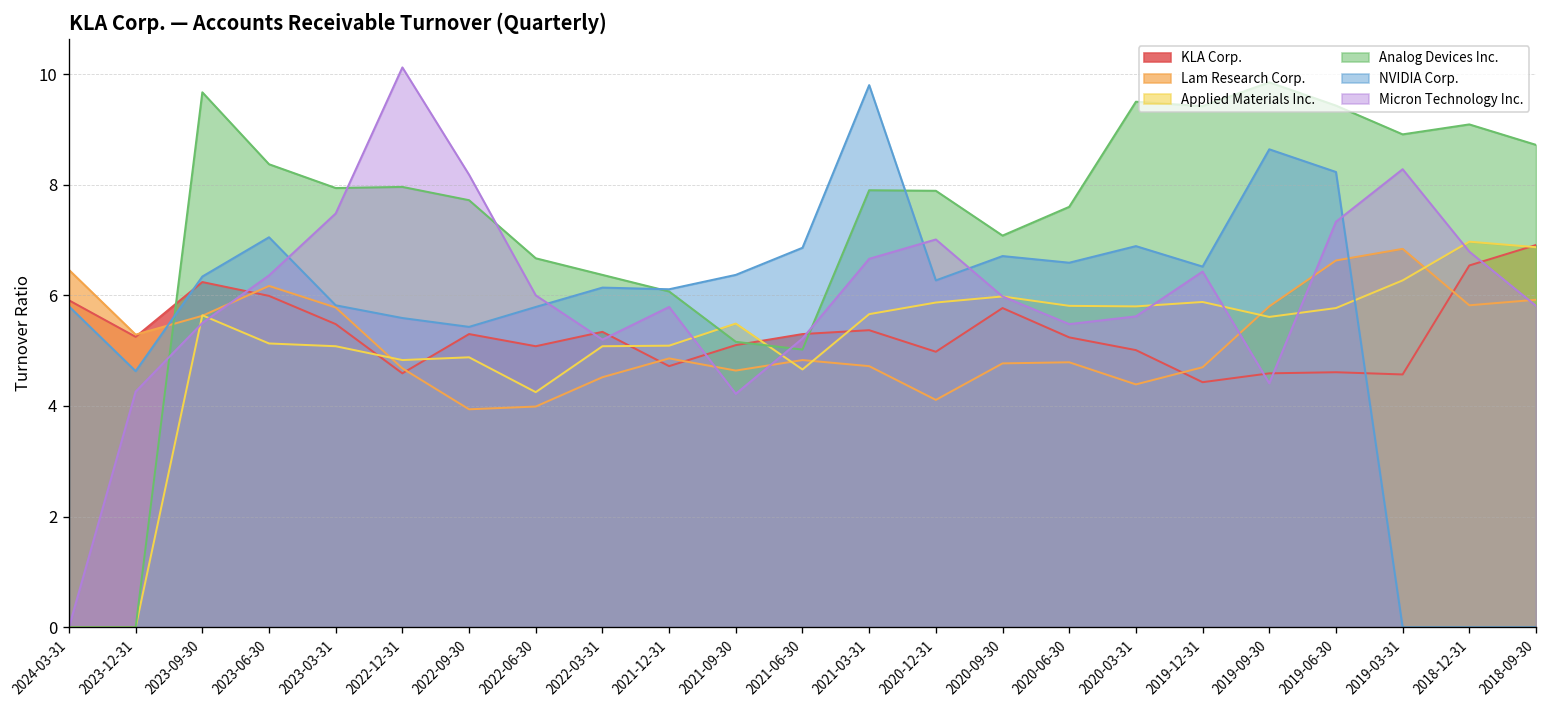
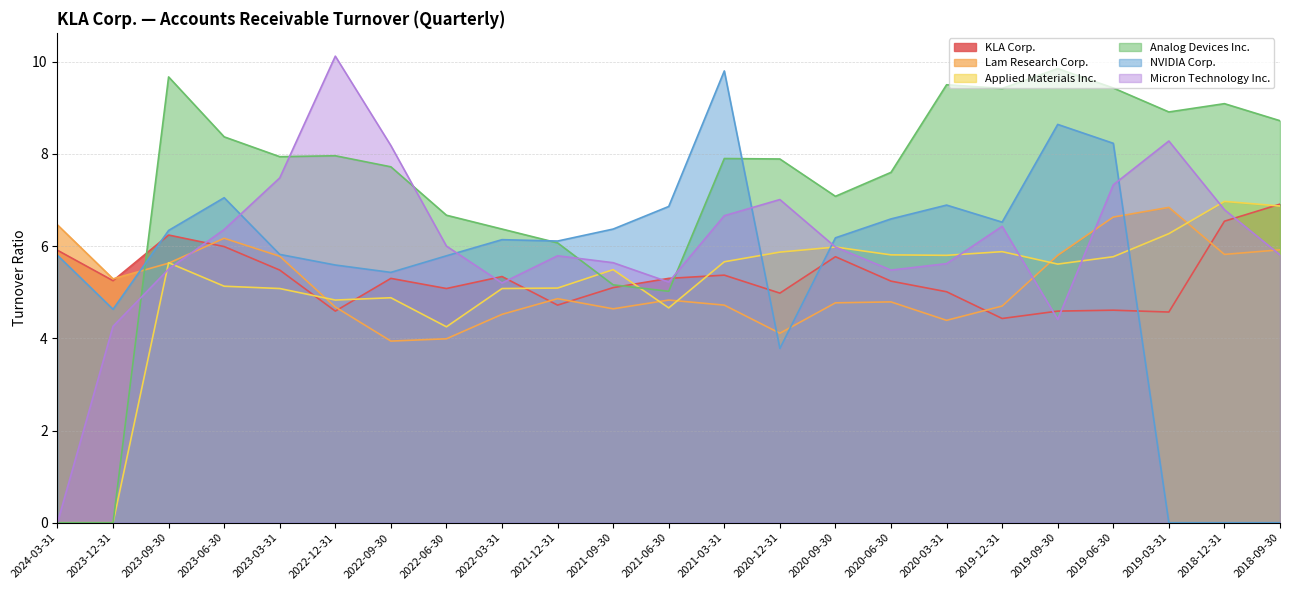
Micron Technology Inc., 2021-09-30: 4.2 -> 5.6
NVIDIA Corp., 2020-12-31: 6.3 -> 3.8
NVIDIA Corp., 2020-09-30: 6.7 -> 6.2
